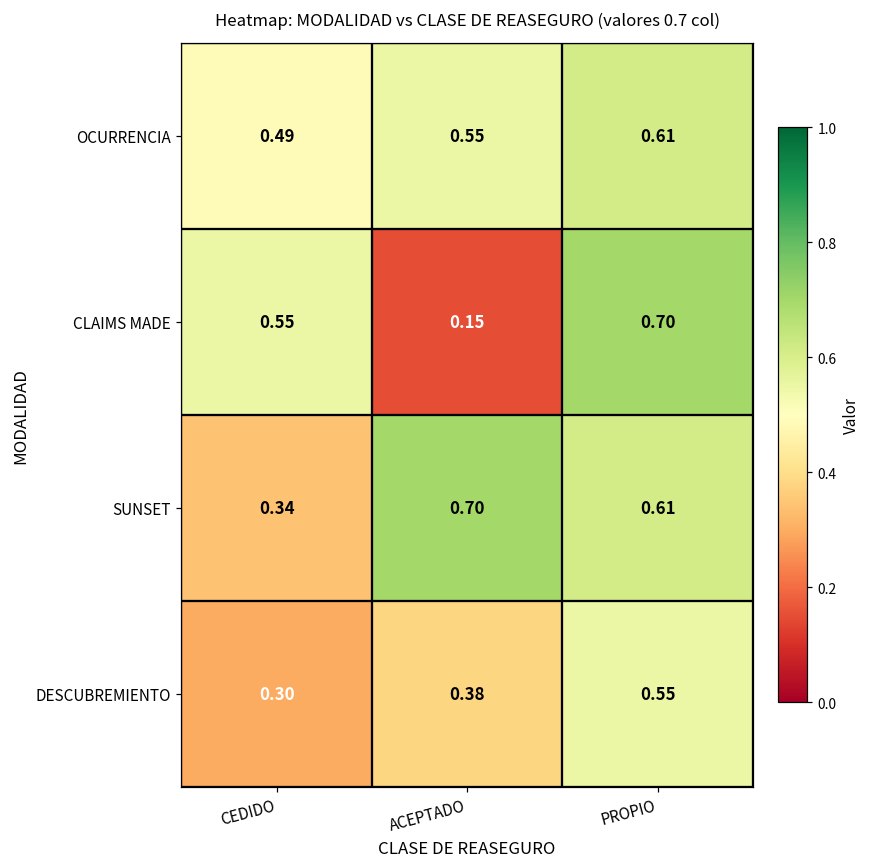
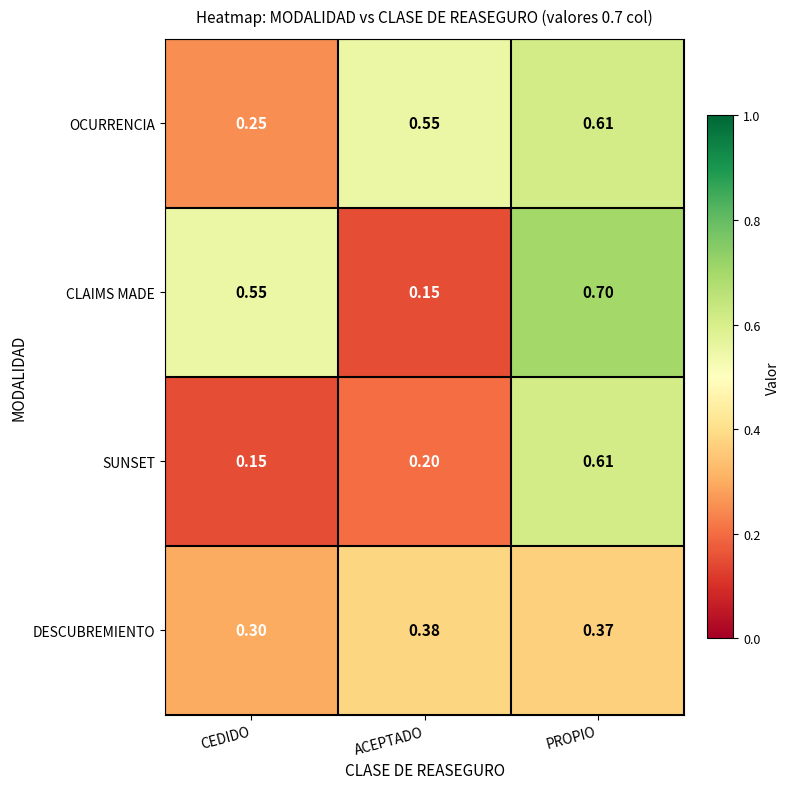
OCURRENCIA, CEDIDO: 0.49 -> 0.25
SUNSET, CEDIDO: 0.34 -> 0.15
SUNSET, ACEPTADO: 0.70 -> 0.20
DESCUBREMIENTO, PROPIO: 0.55 -> 0.37
